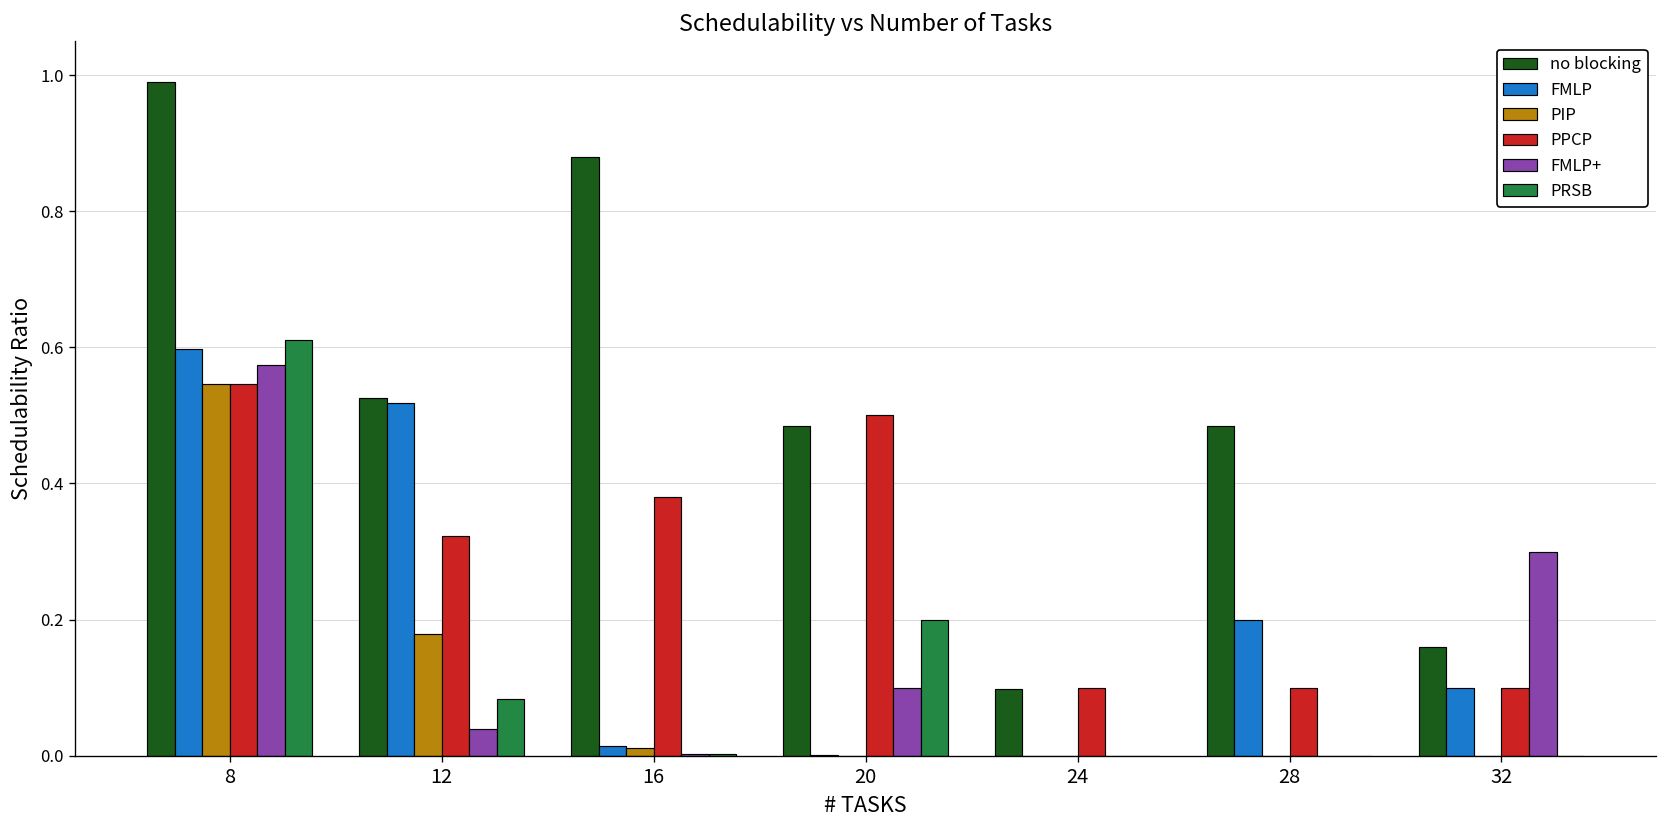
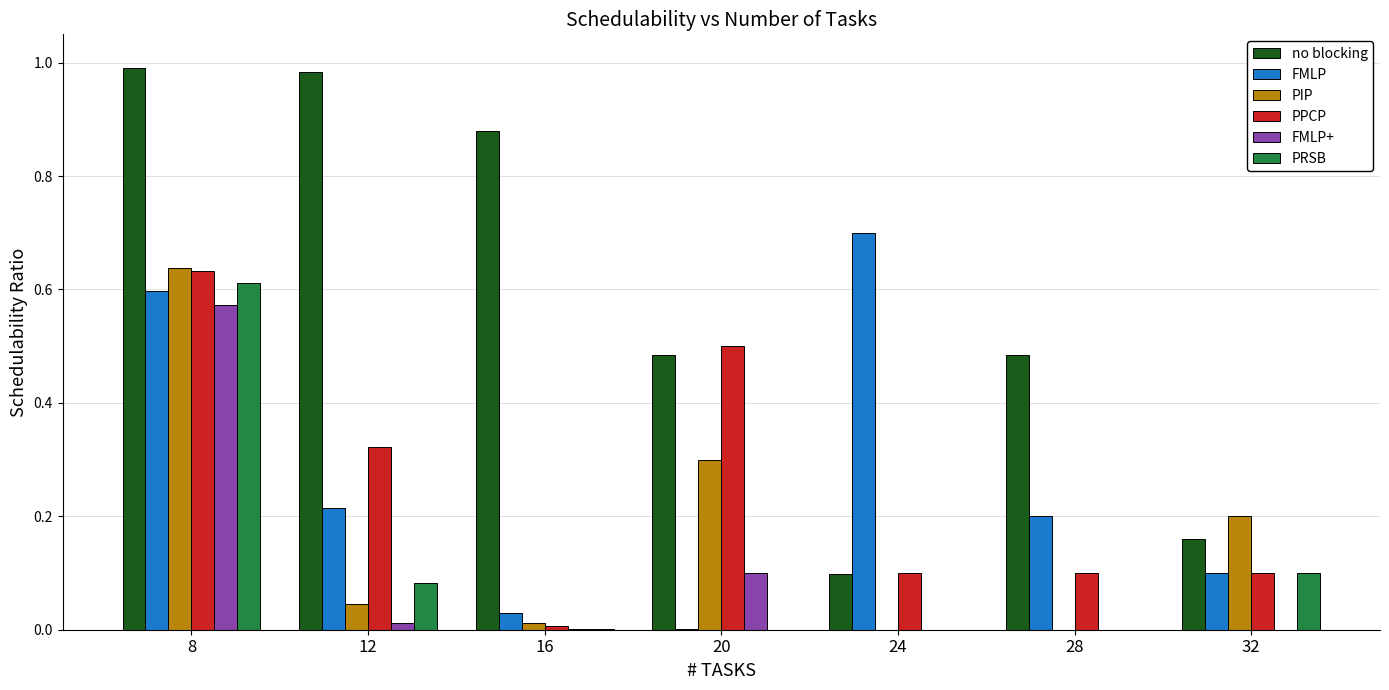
PIP, 8: 0.55 -> 0.64
PPCP, 8: 0.55 -> 0.63
no blocking, 12: 0.53 -> 0.98
FMLP, 12: 0.52 -> 0.22
PIP, 12: 0.18 -> 0.05
FMLP+, 12: 0.04 -> 0.01
FMLP, 16: 0.01 -> 0.03
PPCP, 16: 0.38 -> 0.01
PIP, 20: 0.0 -> 0.3
PRSB, 20: 0.2 -> 0.0
FMLP, 24: 0.0 -> 0.7
PIP, 32: 0.0 -> 0.2
FMLP+, 32: 0.3 -> 0.0
PRSB, 32: 0.0 -> 0.1
